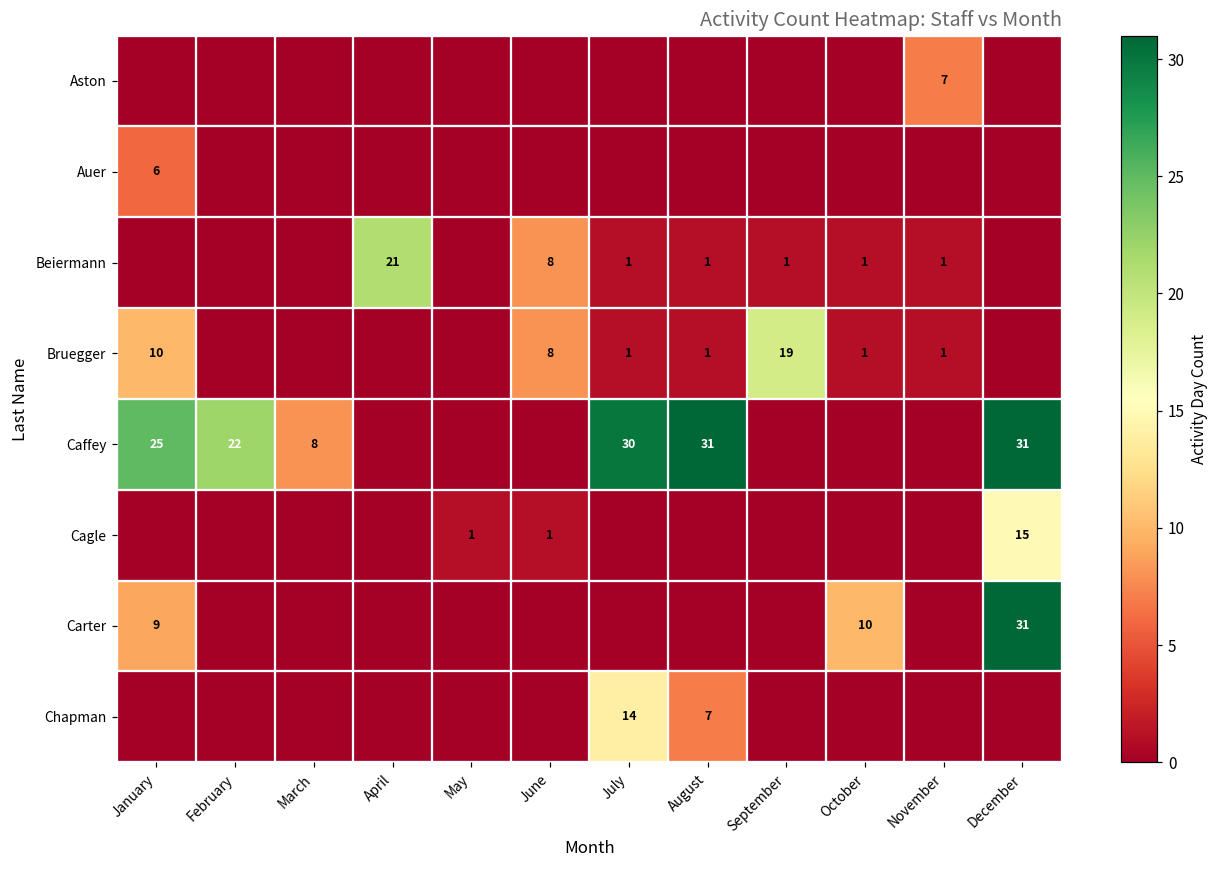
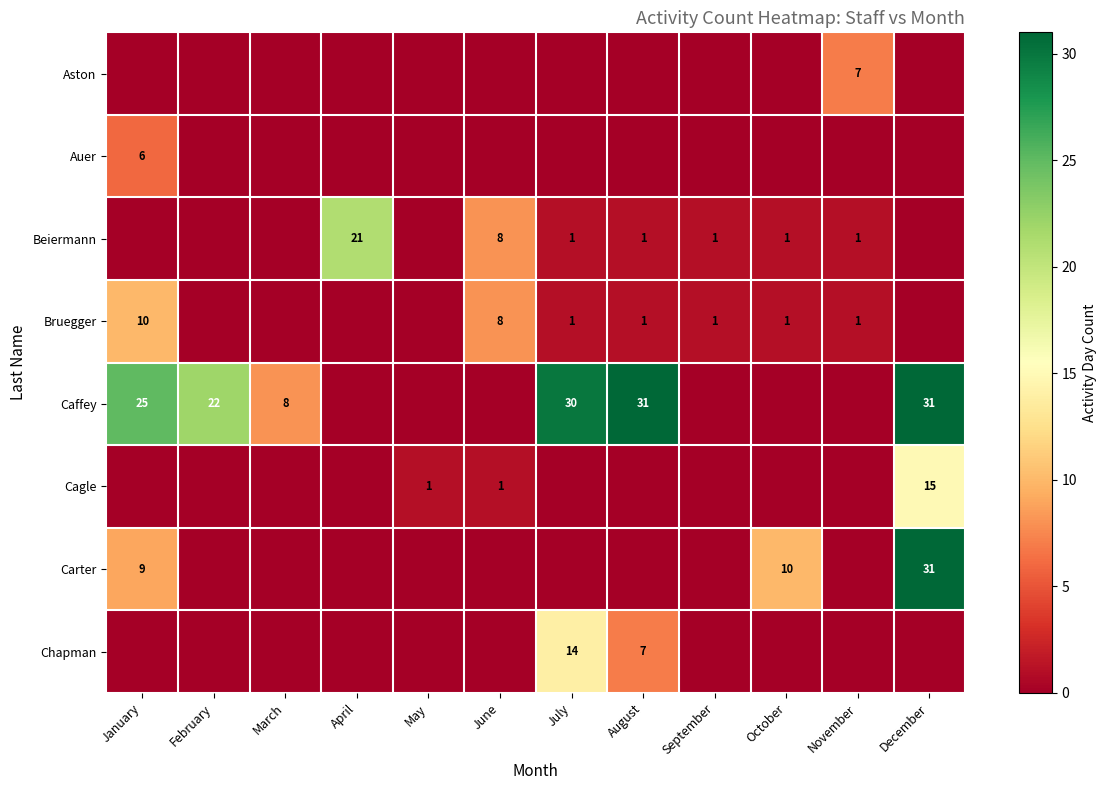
Bruegger, September: 19 -> 1
